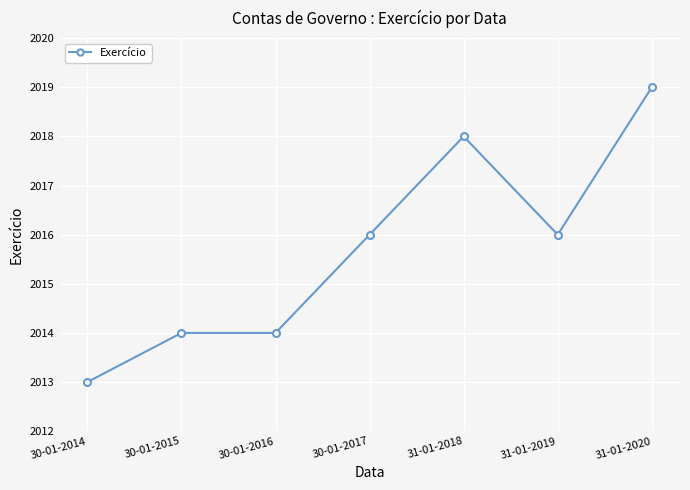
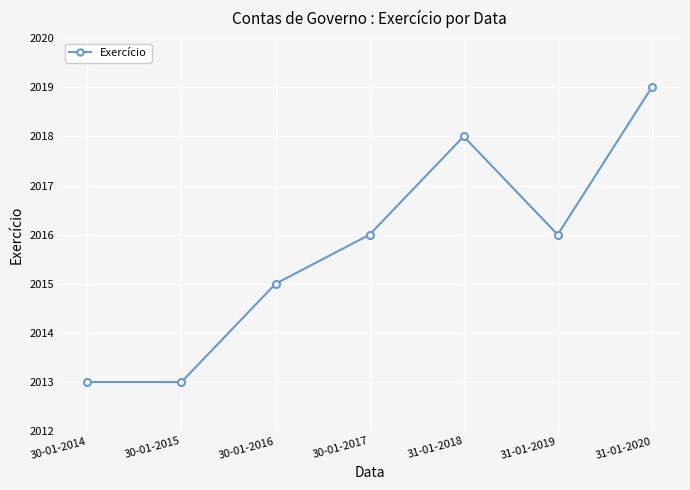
30-01-2015: 2014 -> 2013
30-01-2016: 2014 -> 2015
